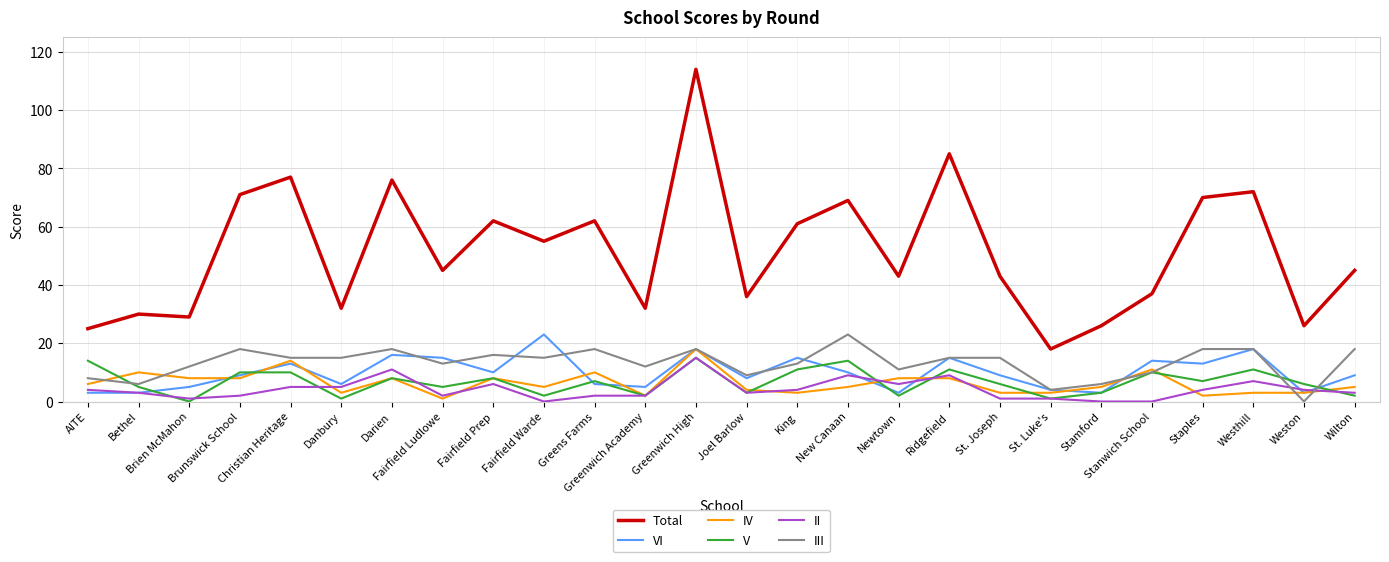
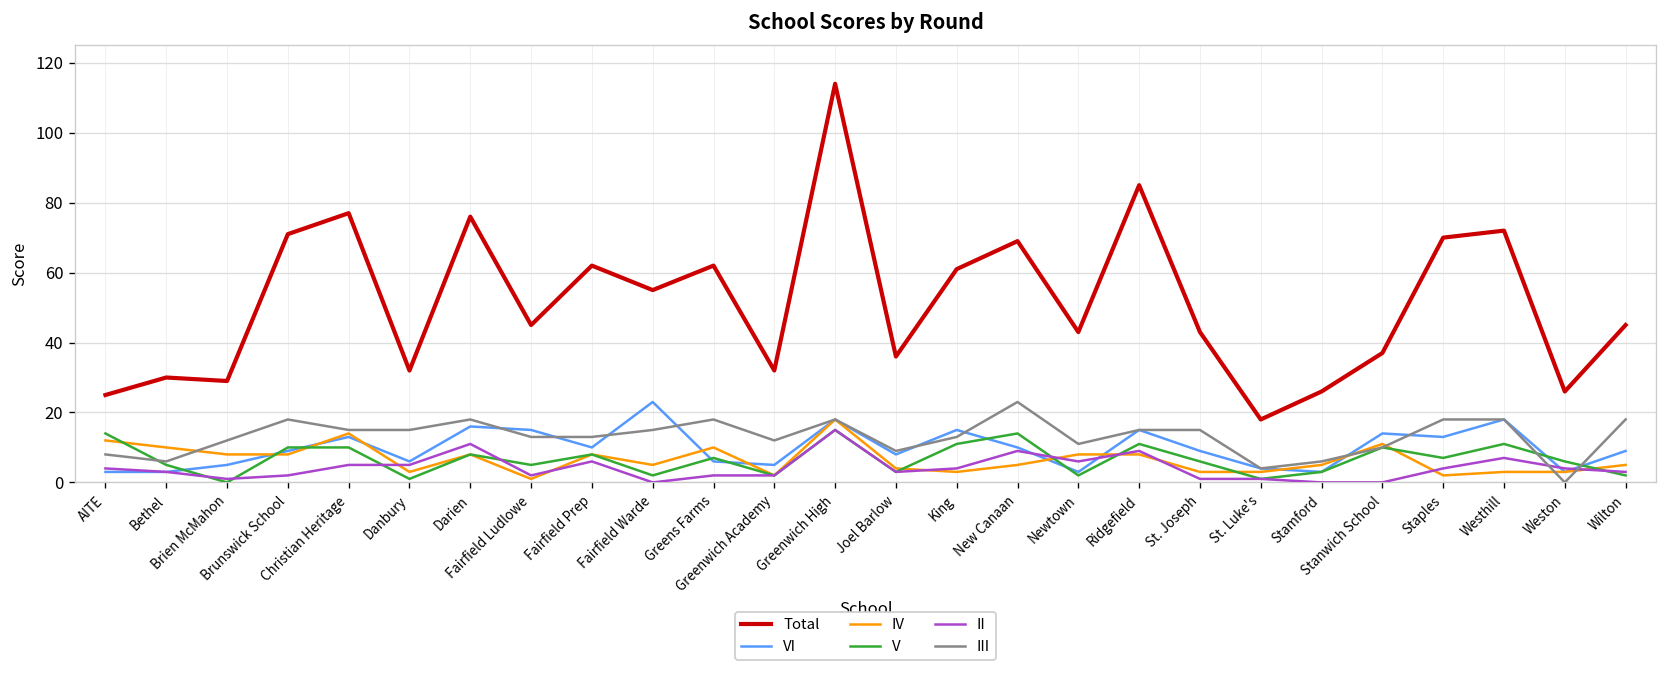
IV, AITE: 6 -> 12
III, Fairfield Prep: 16 -> 13
